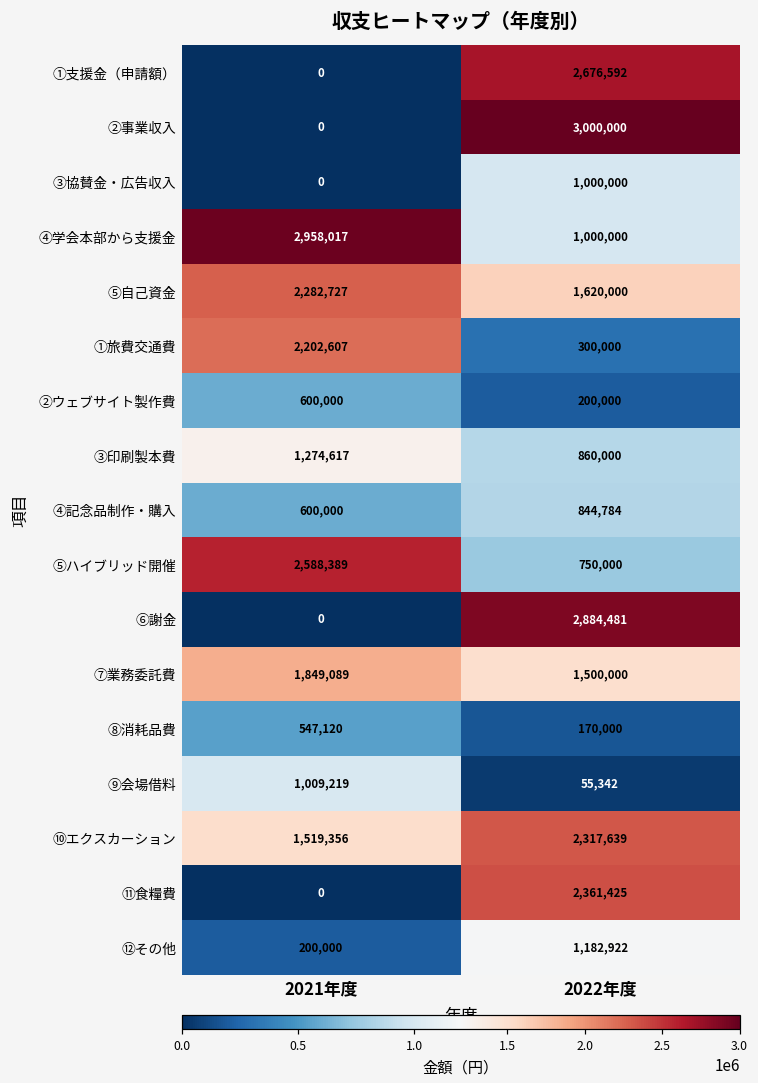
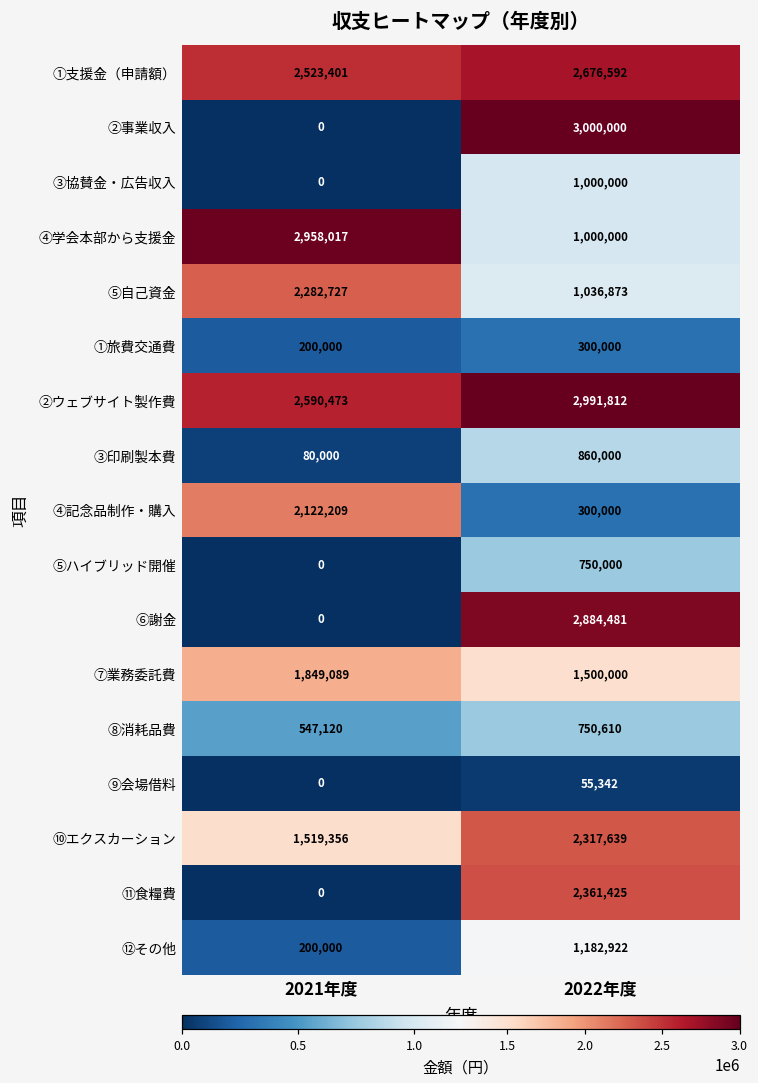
①支援金（申請額）, 2021年度: 0 -> 2,523,401
⑤自己資金, 2022年度: 1,620,000 -> 1,036,873
①旅費交通費, 2021年度: 2,202,607 -> 200,000
②ウェブサイト製作費, 2021年度: 600,000 -> 2,590,473
②ウェブサイト製作費, 2022年度: 200,000 -> 2,991,812
③印刷製本費, 2021年度: 1,274,617 -> 80,000
④記念品制作・購入, 2021年度: 600,000 -> 2,122,209
④記念品制作・購入, 2022年度: 844,784 -> 300,000
⑤ハイブリッド開催, 2021年度: 2,588,389 -> 0
⑧消耗品費, 2022年度: 170,000 -> 750,610
⑨会場借料, 2021年度: 1,009,219 -> 0
